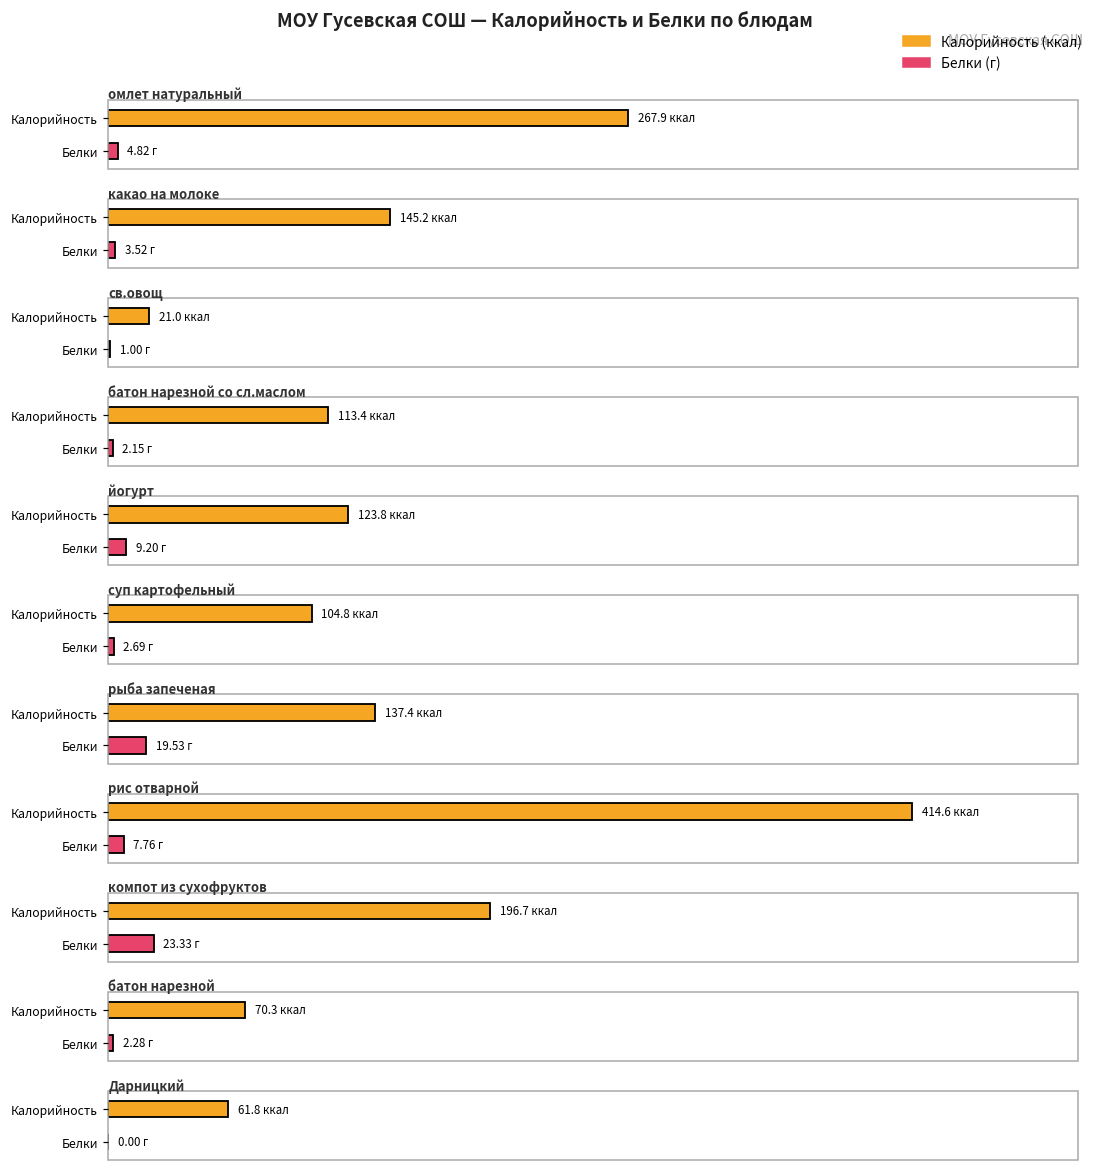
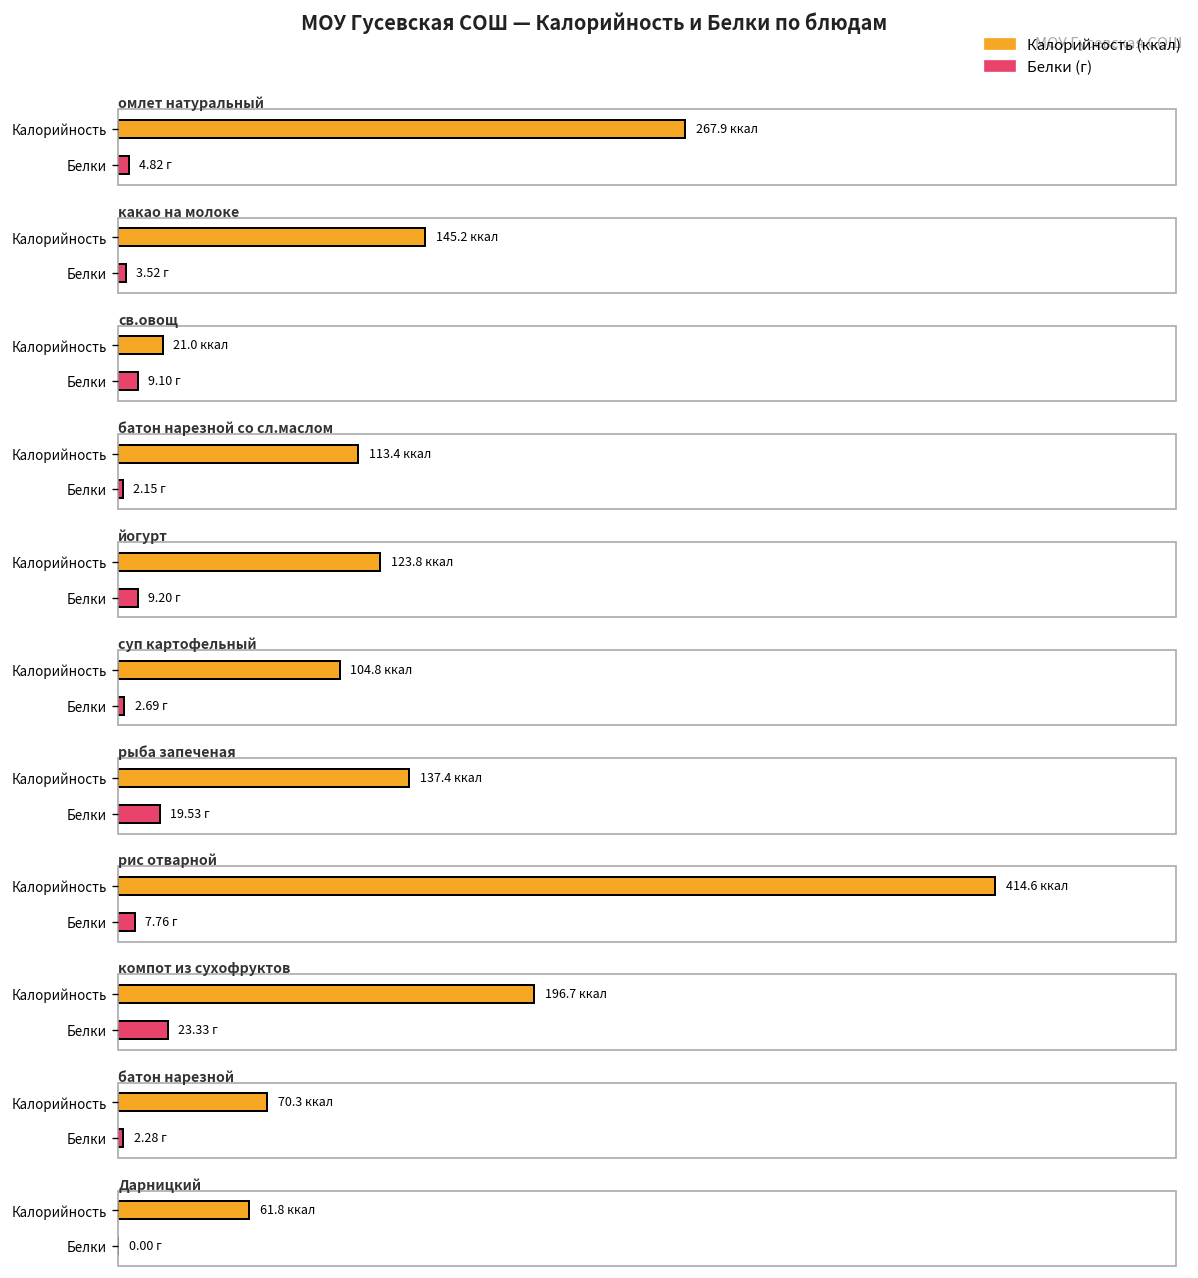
св.овощ, Белки: 1.00 -> 9.10
